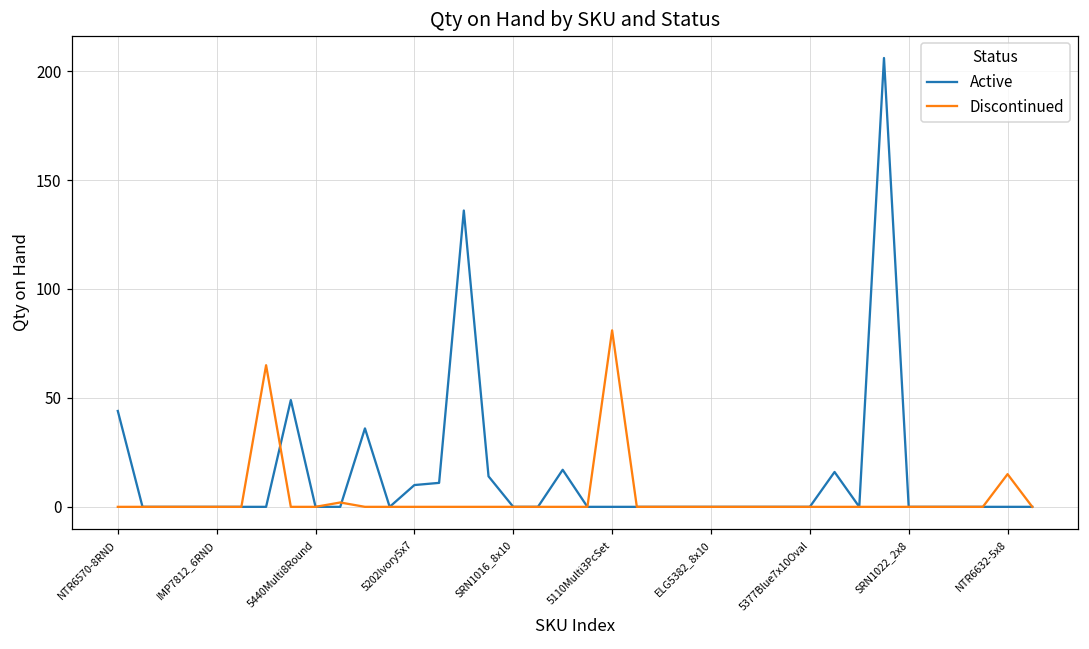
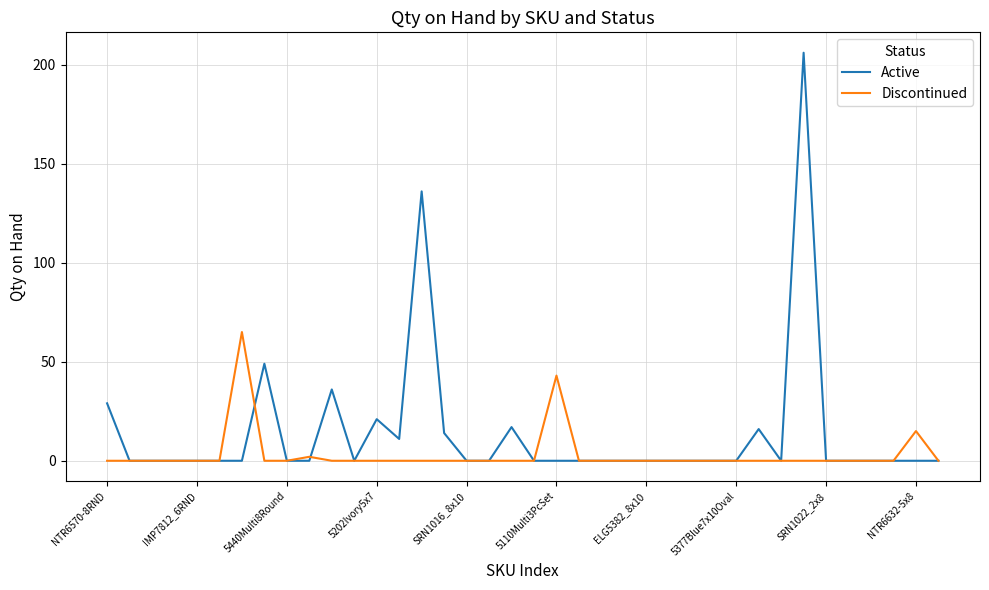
Active, NTR6570-8RND: 44 -> 29
Active, 5202Ivory5x7: 10 -> 21
Discontinued, 5110Multi3PcSet: 81 -> 43
